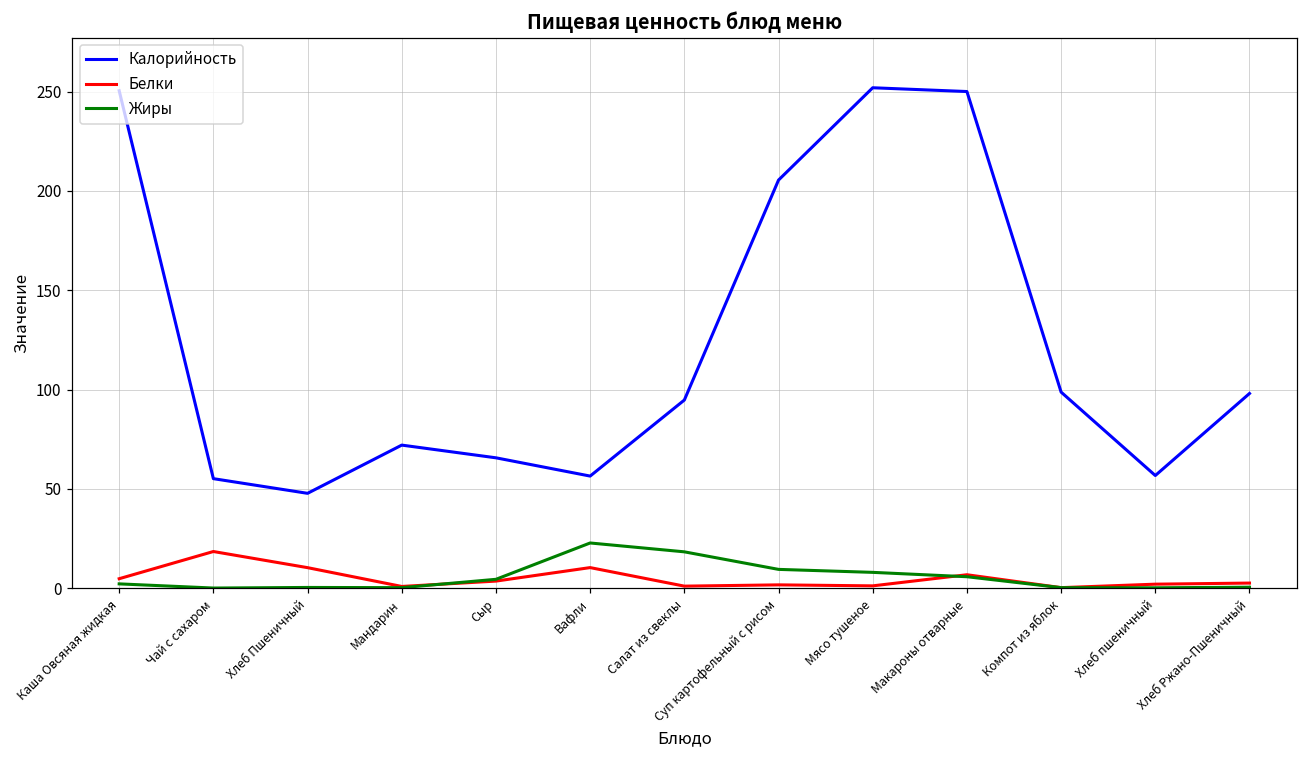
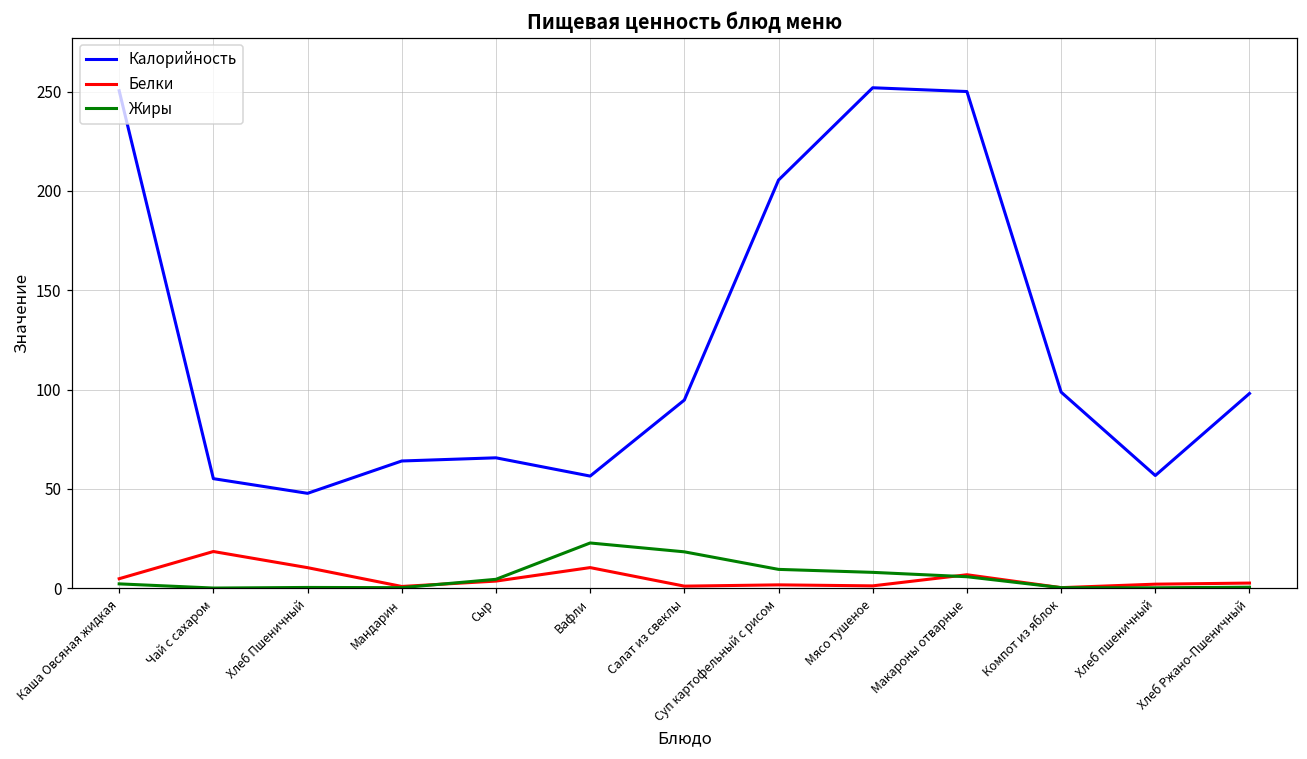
Калорийность, Мандарин: 72 -> 64
